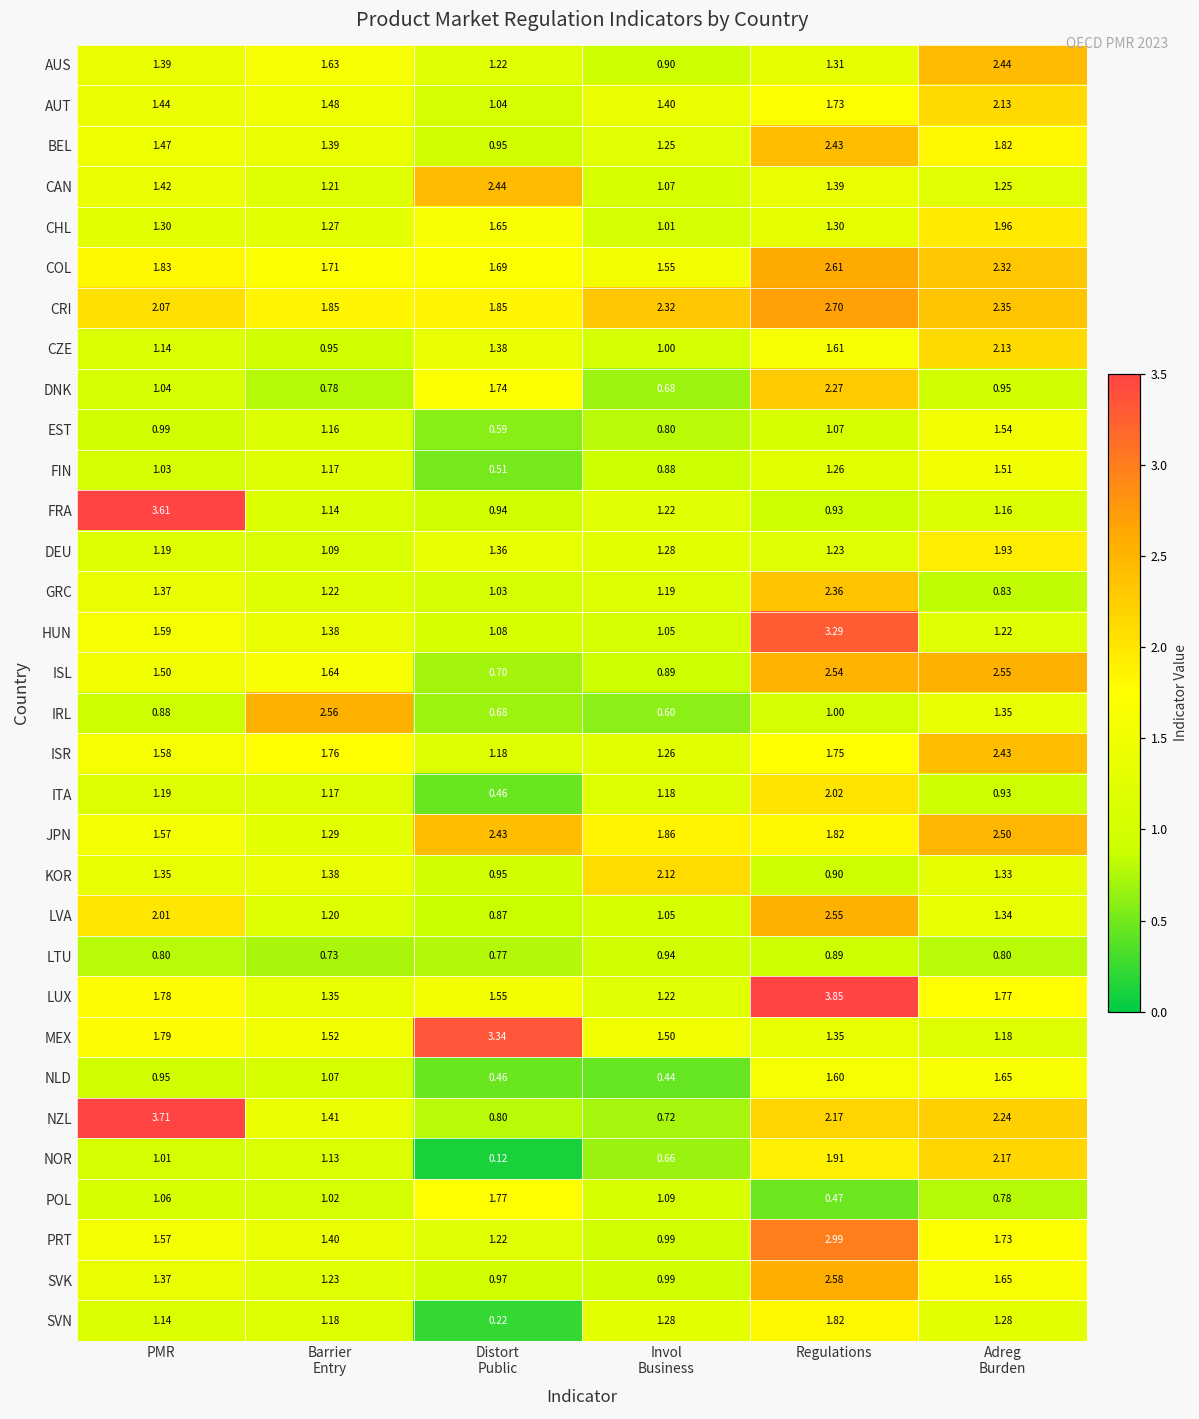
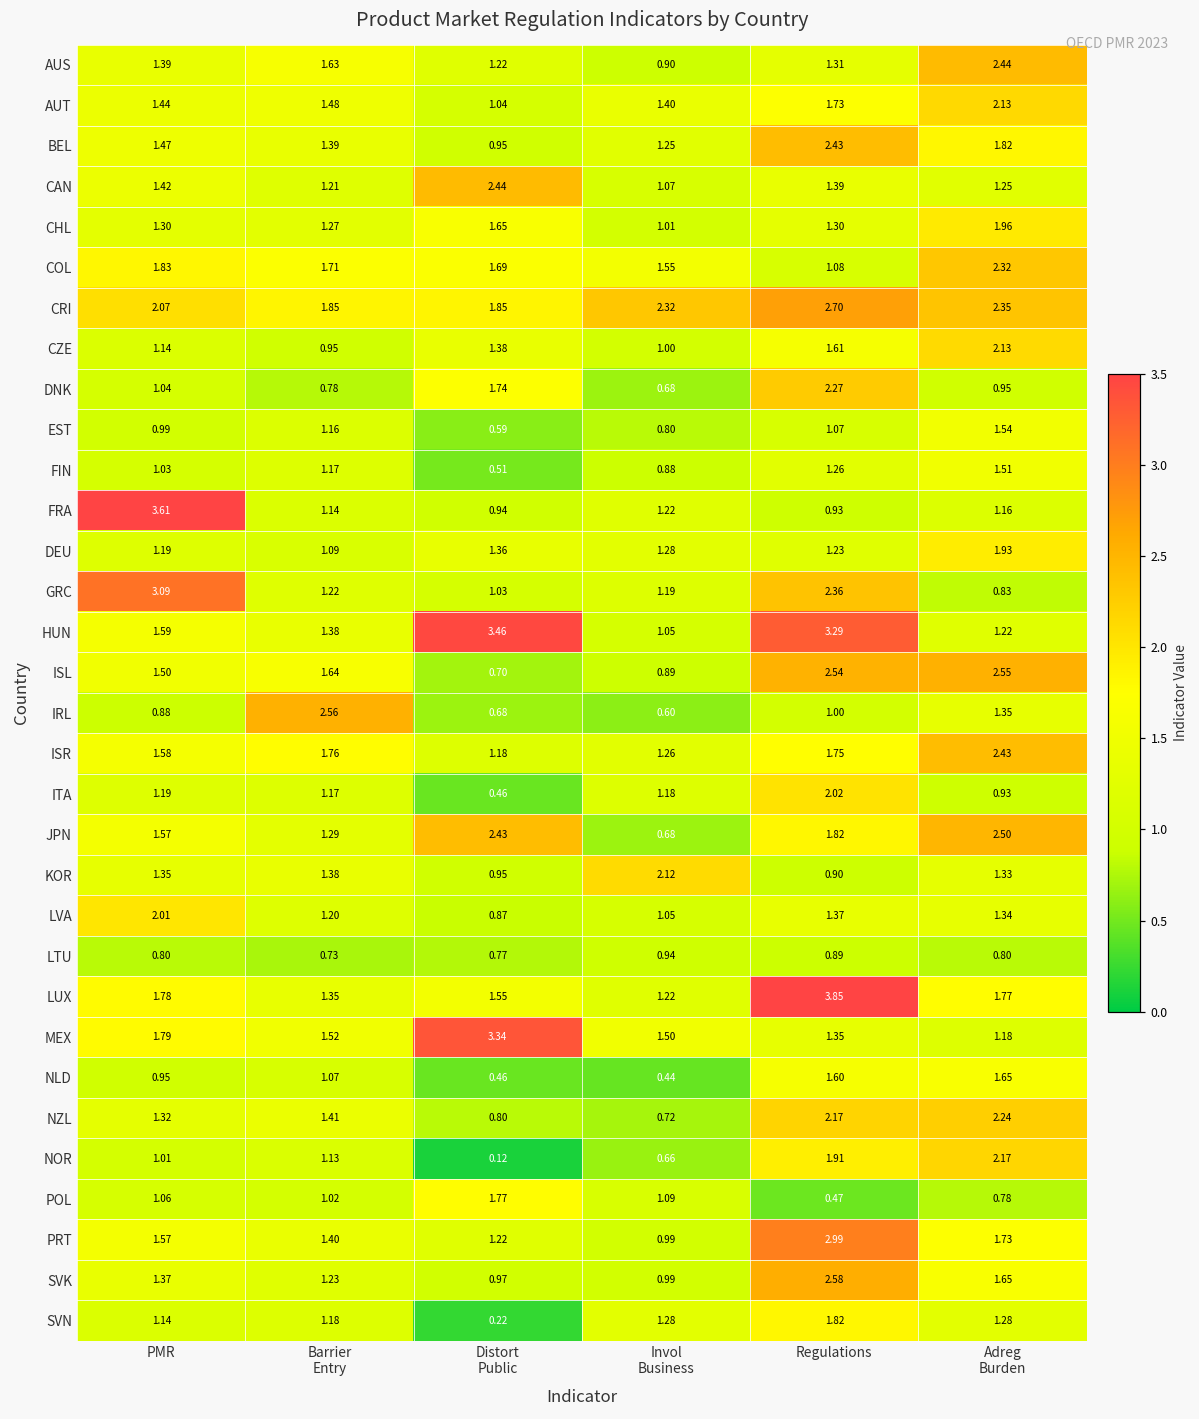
COL, Regulations: 2.61 -> 1.08
GRC, PMR: 1.37 -> 3.09
HUN, Distort Public: 1.08 -> 3.46
JPN, Invol Business: 1.86 -> 0.68
LVA, Regulations: 2.55 -> 1.37
NZL, PMR: 3.71 -> 1.32
